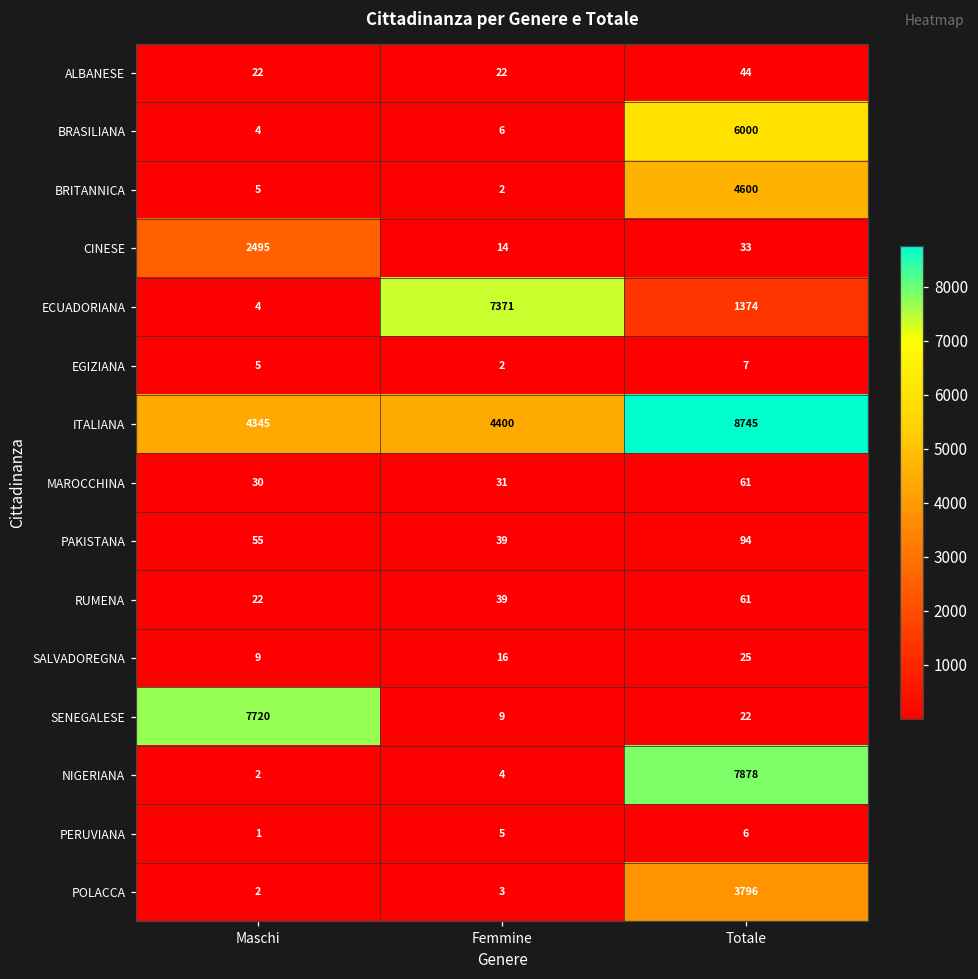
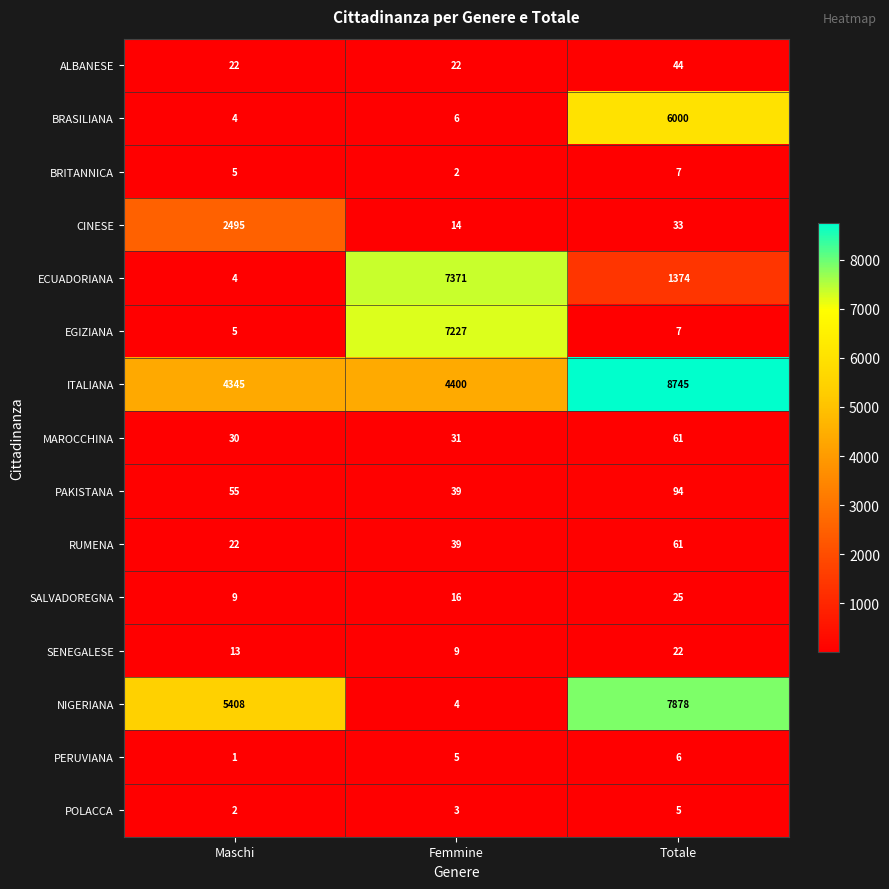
BRITANNICA, Totale: 4600 -> 7
EGIZIANA, Femmine: 2 -> 7227
SENEGALESE, Maschi: 7720 -> 13
NIGERIANA, Maschi: 2 -> 5408
POLACCA, Totale: 3796 -> 5
